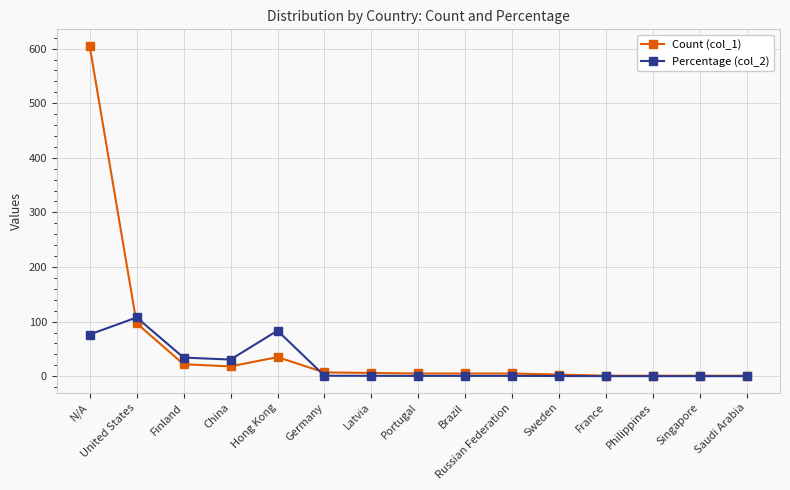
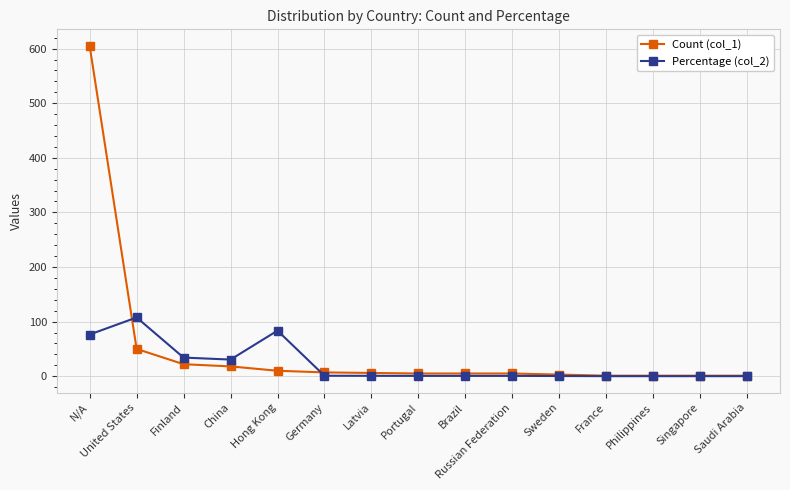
Count (col_1), United States: 100 -> 50
Count (col_1), Hong Kong: 40 -> 10
